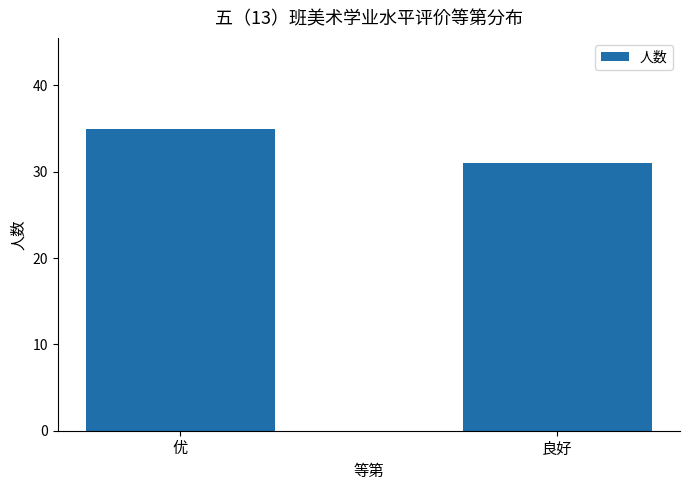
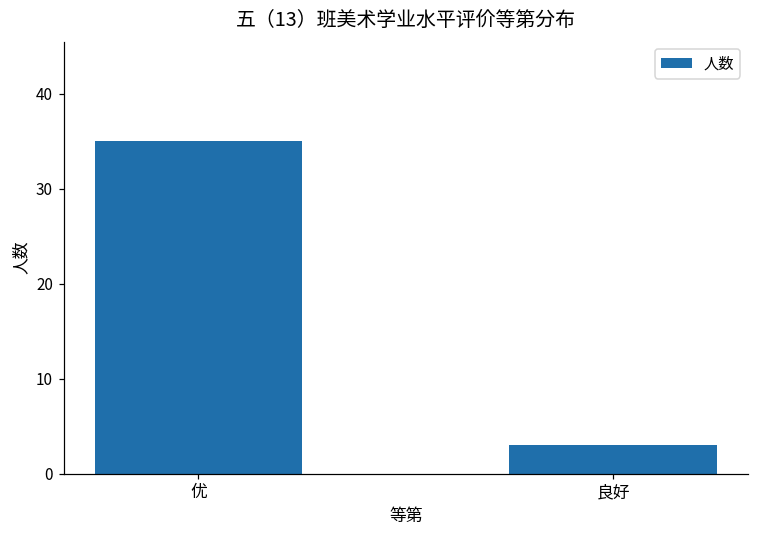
良好: 31 -> 3
